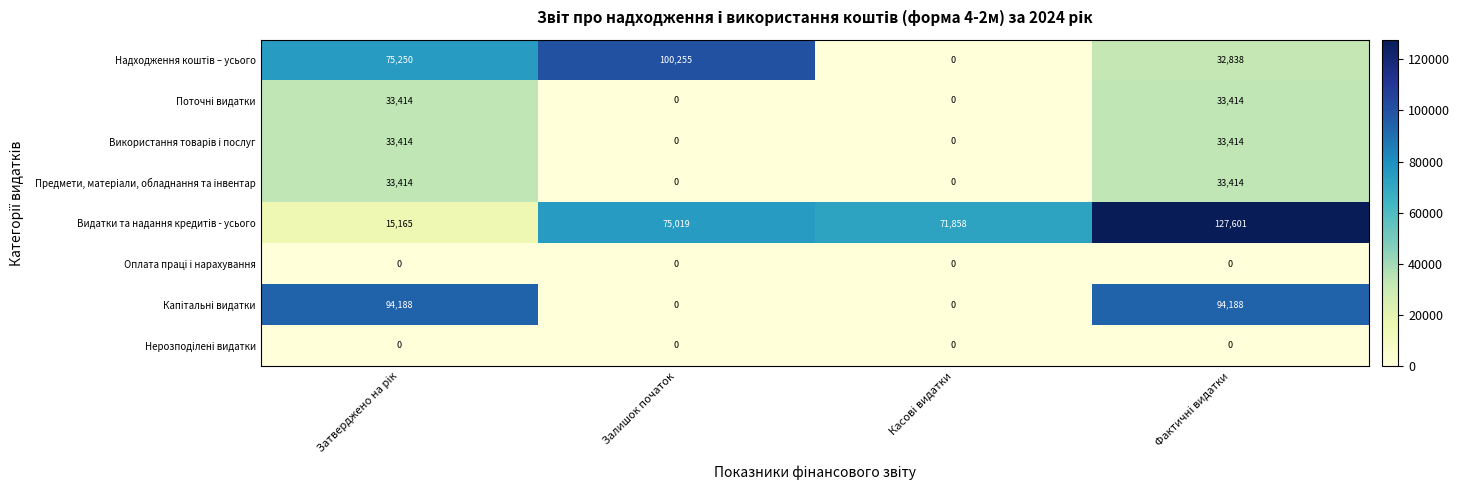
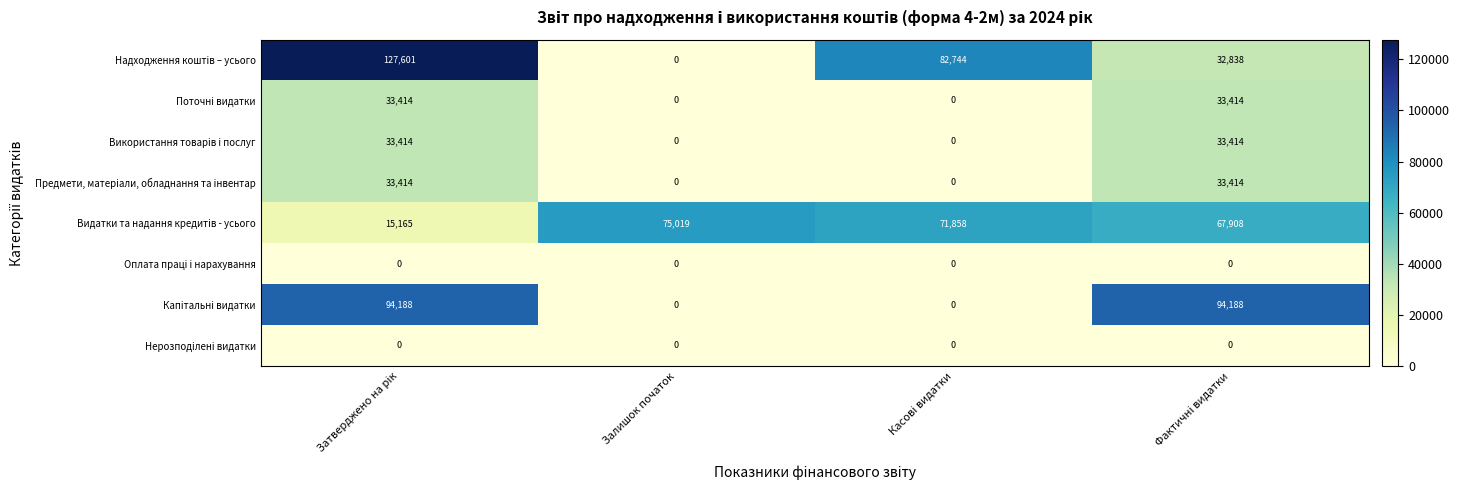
Надходження коштів – усього, Затверджено на рік: 75,250 -> 127,601
Надходження коштів – усього, Залишок початок: 100,255 -> 0
Надходження коштів – усього, Касові видатки: 0 -> 82,744
Видатки та надання кредитів - усього, Фактичні видатки: 127,601 -> 67,908
